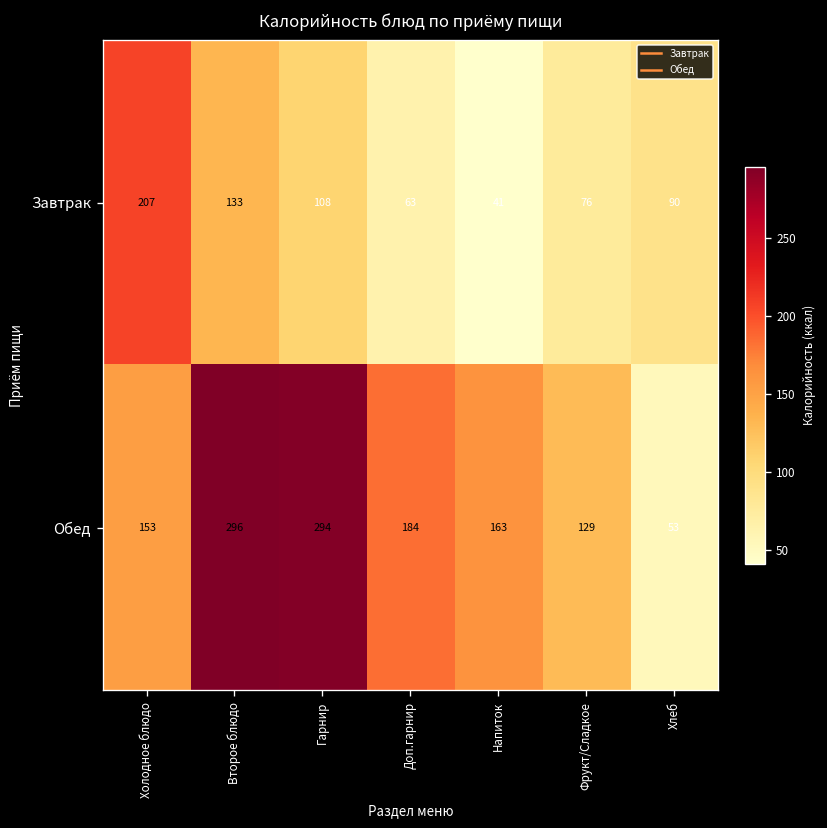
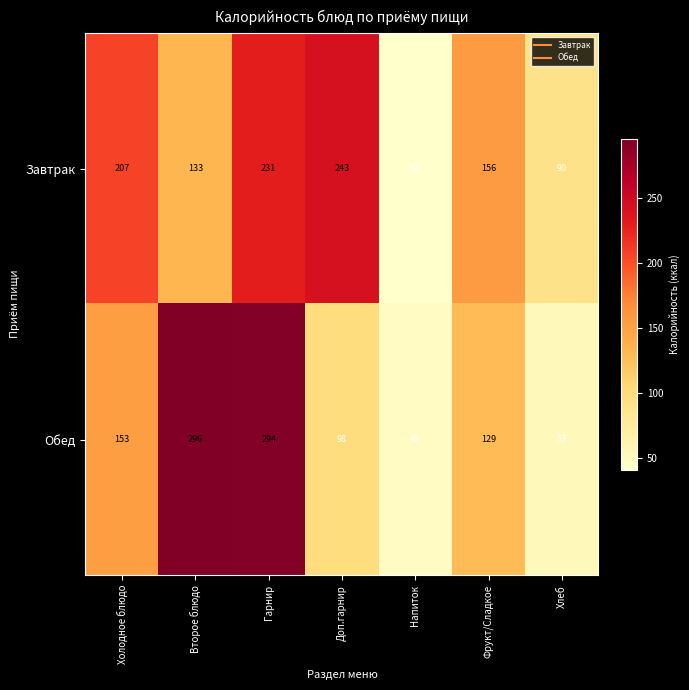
Завтрак, Гарнир: 108 -> 231
Завтрак, Доп.гарнир: 63 -> 243
Завтрак, Фрукт/Сладкое: 76 -> 156
Обед, Доп.гарнир: 184 -> 98
Обед, Напиток: 163 -> 48
